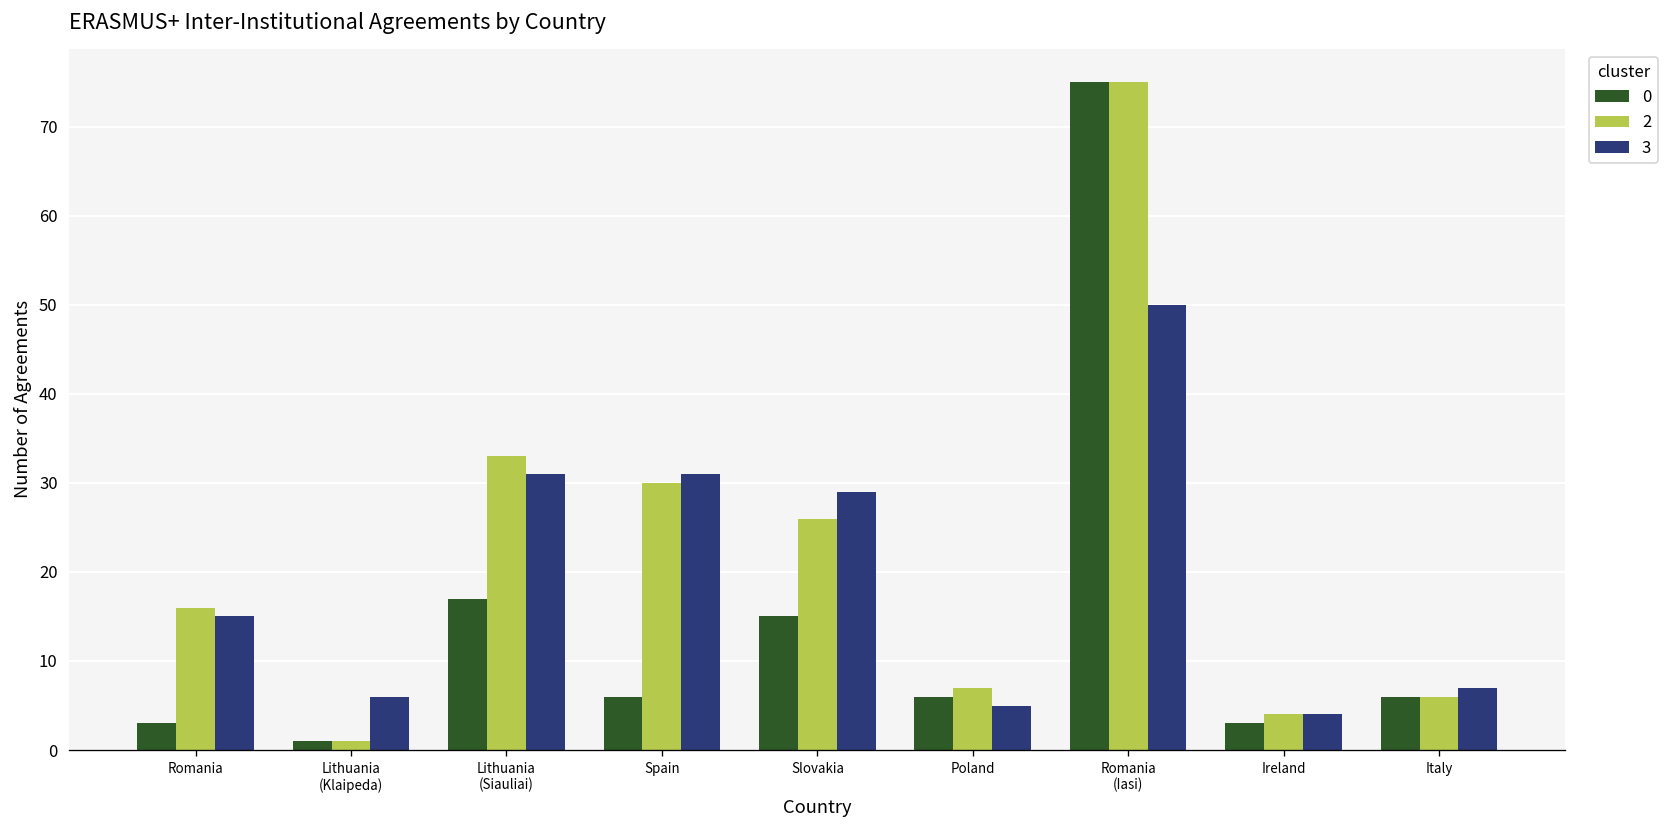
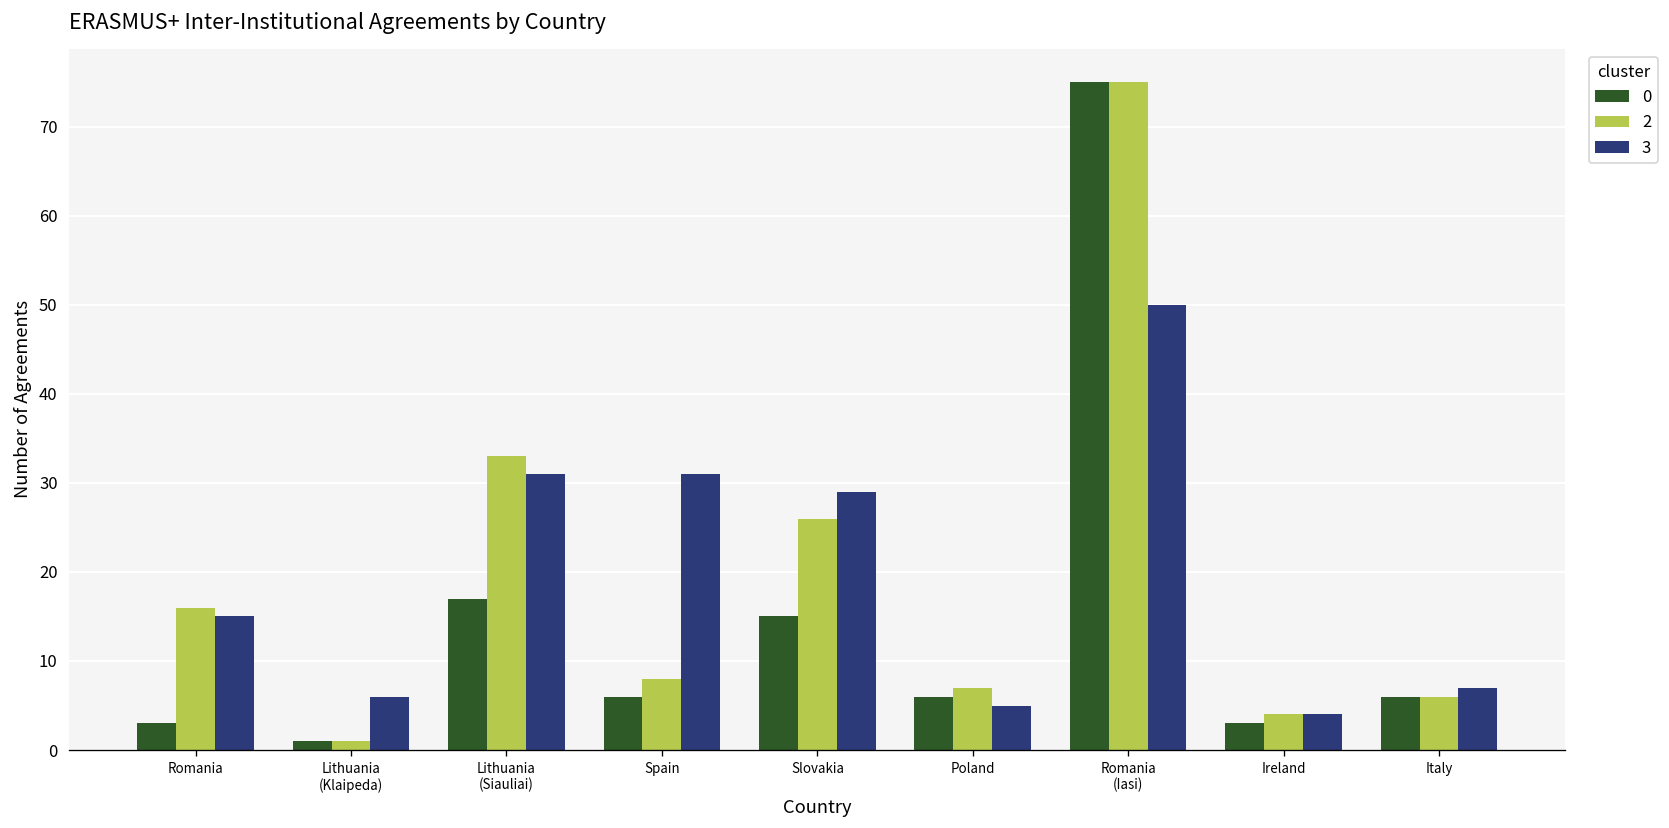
2, Spain: 30 -> 8
